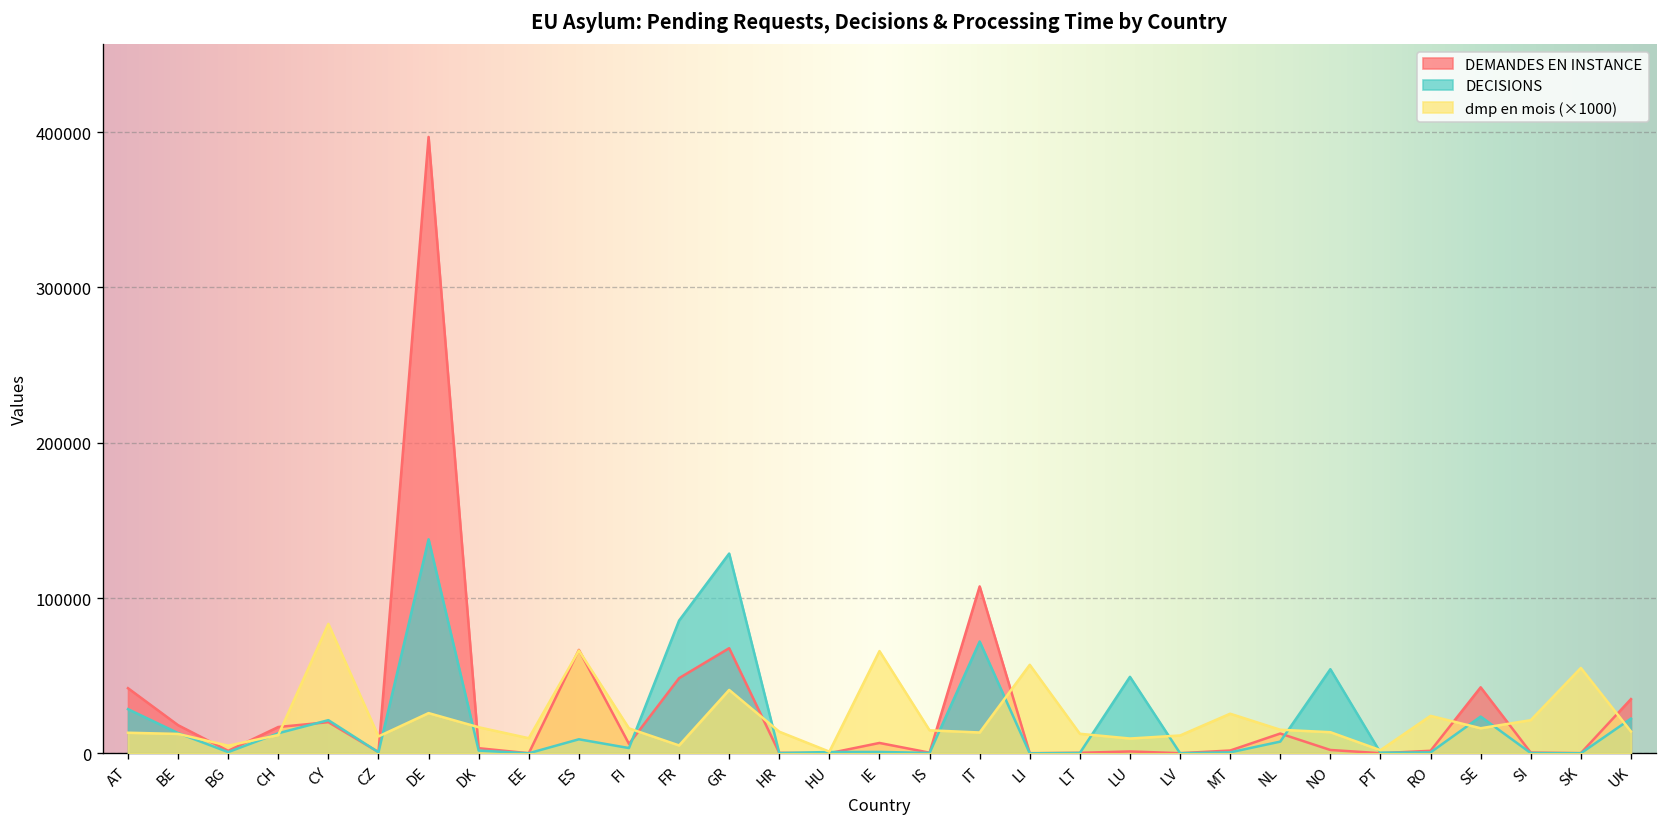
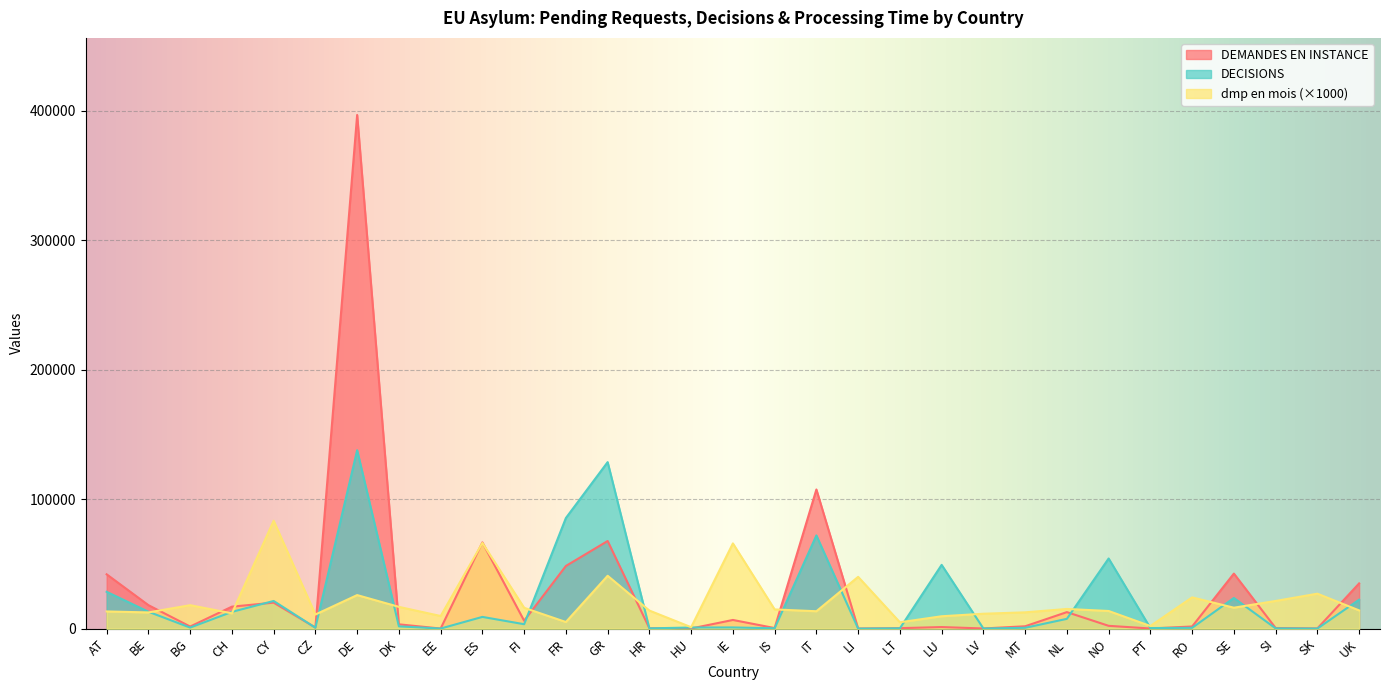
dmp en mois (×1000), BG: 5000 -> 18000
dmp en mois (×1000), LI: 57000 -> 40000
dmp en mois (×1000), LT: 13000 -> 5000
dmp en mois (×1000), MT: 26000 -> 13000
dmp en mois (×1000), SK: 55000 -> 27000
